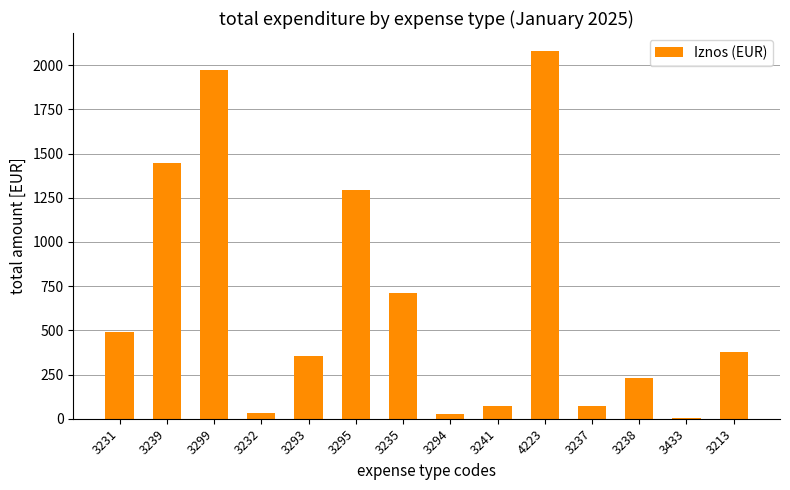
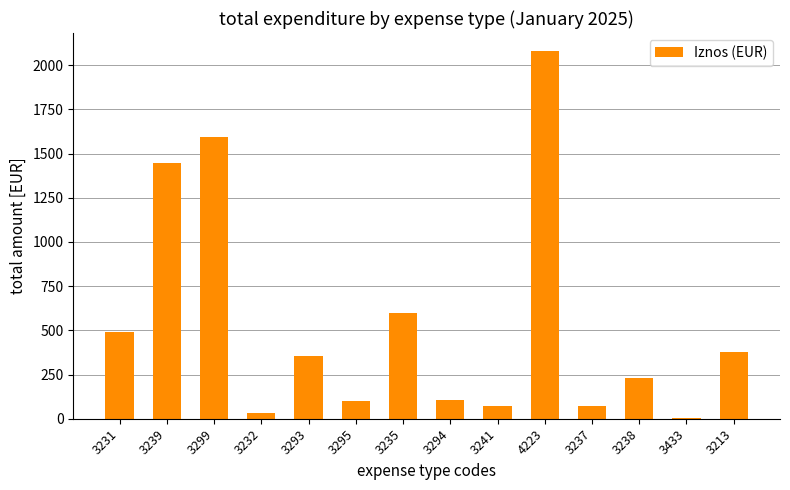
3299: 1970 -> 1590
3295: 1290 -> 100
3235: 710 -> 600
3294: 20 -> 100
